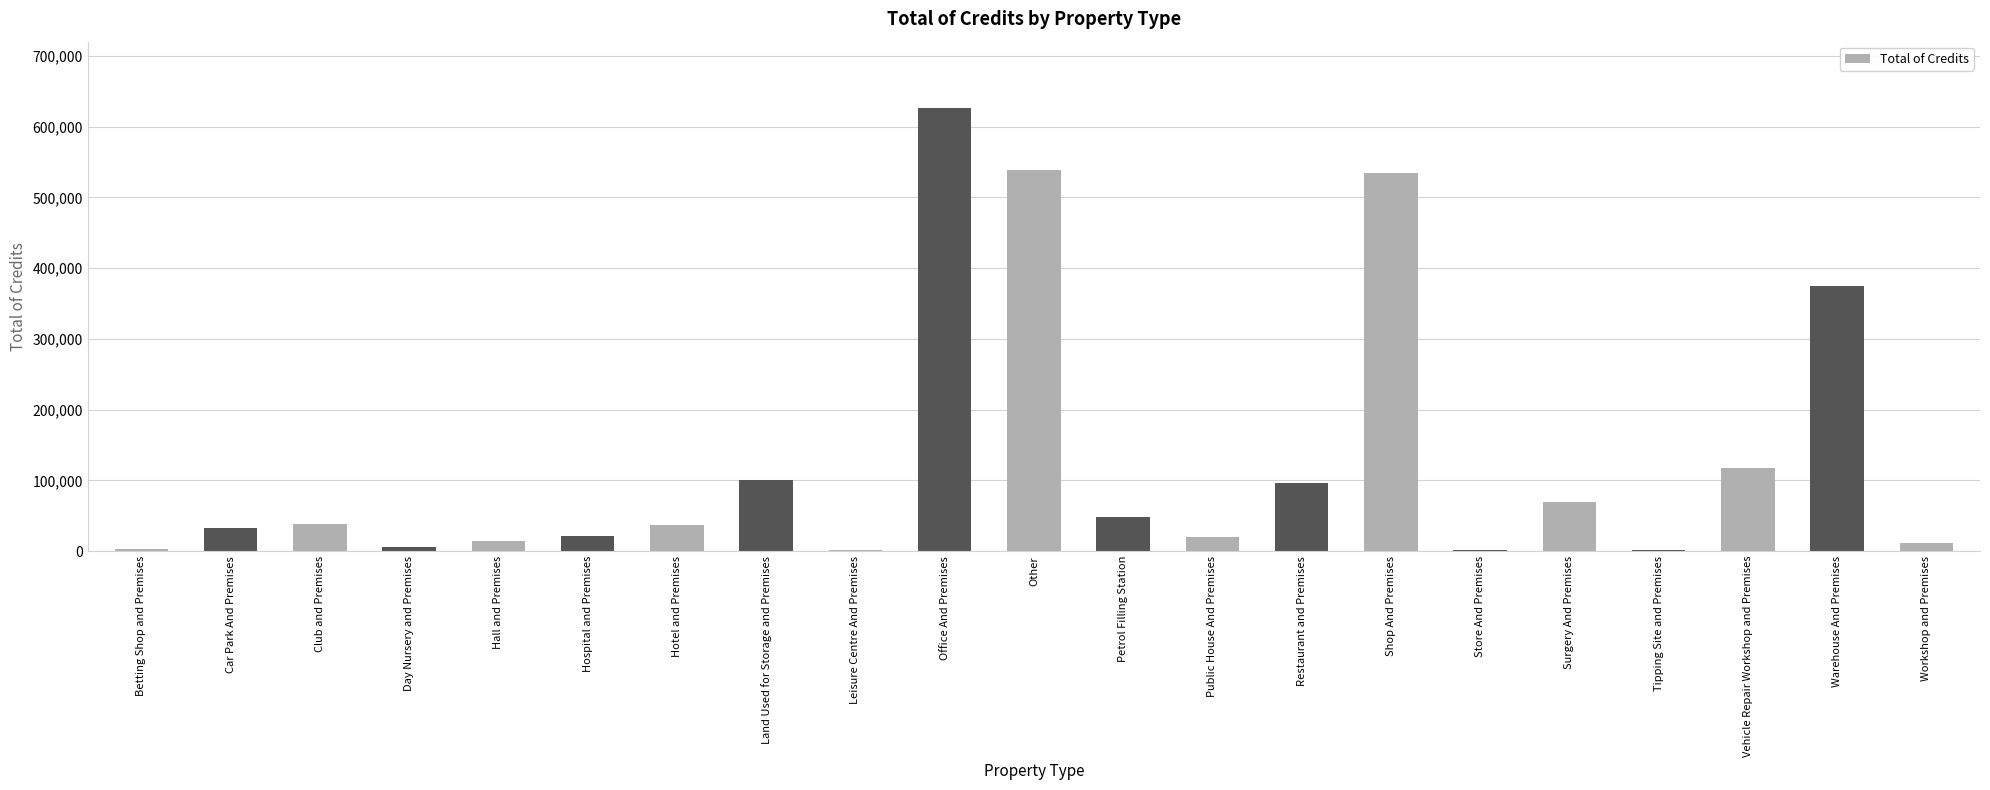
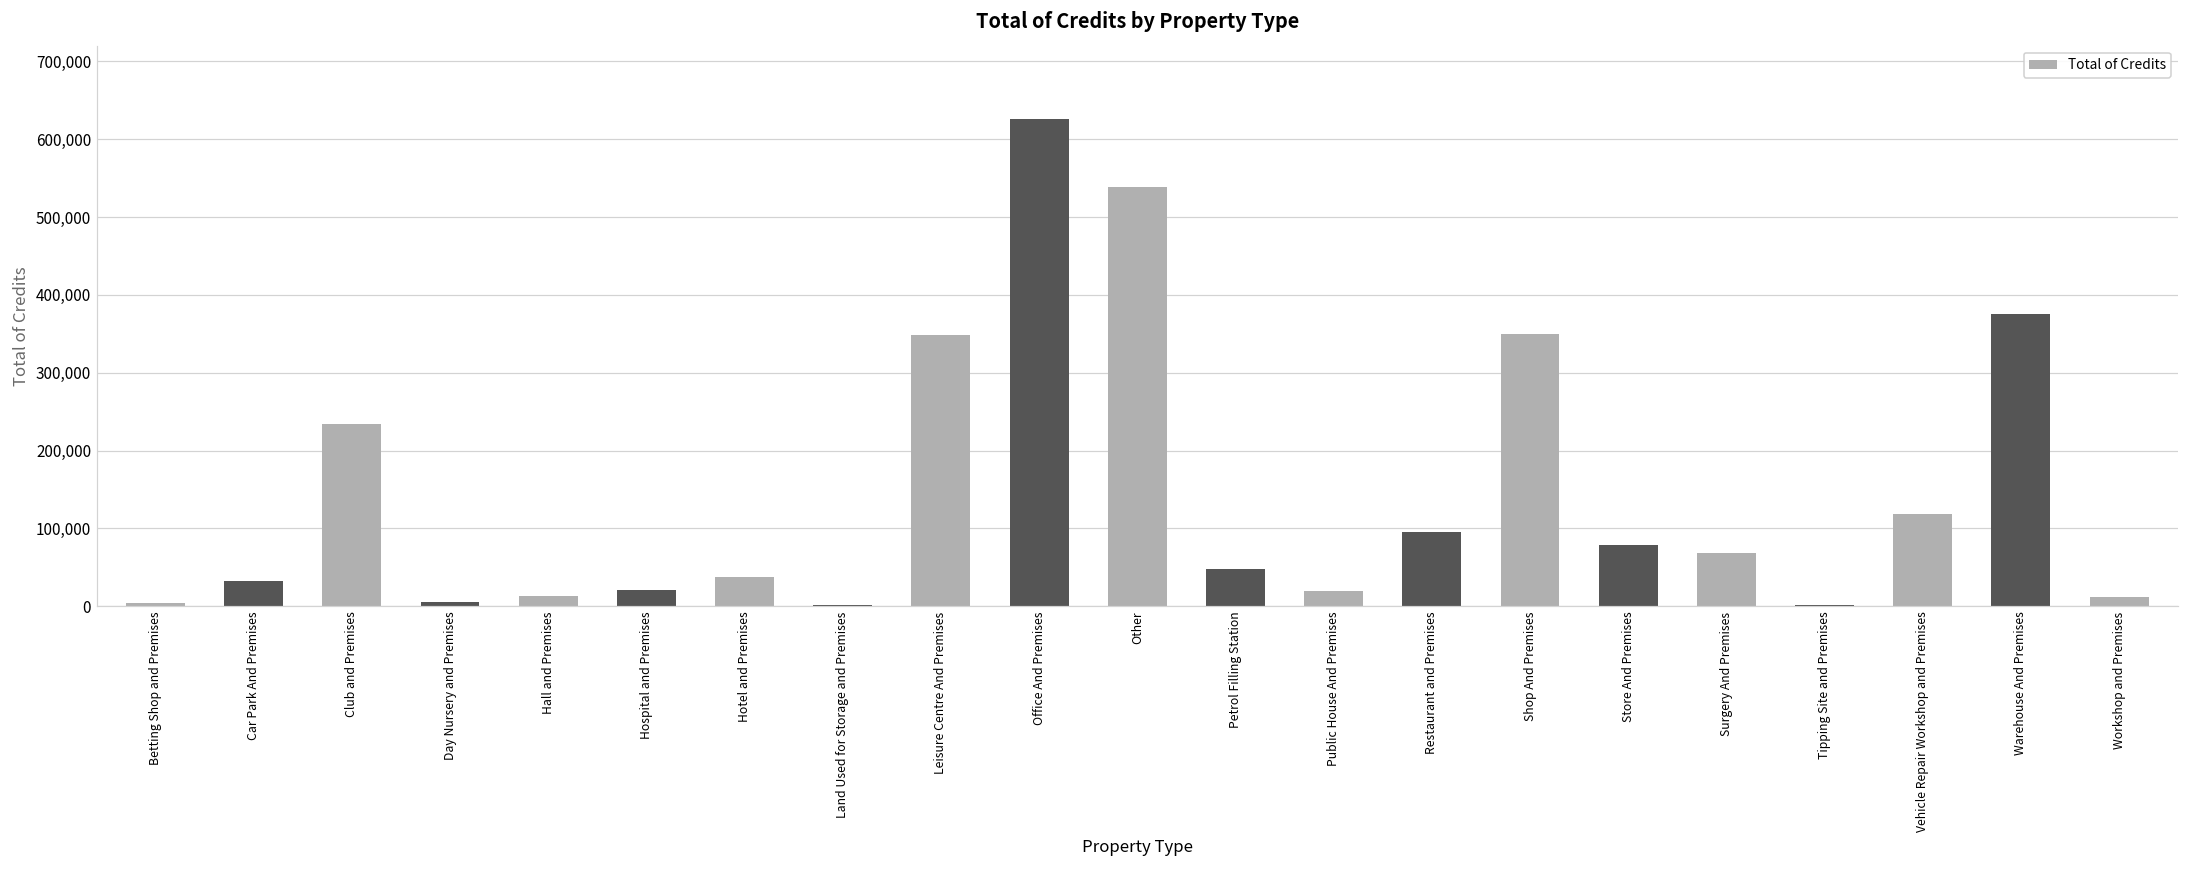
Club and Premises: 40,000 -> 230,000
Land Used for Storage and Premises: 100,000 -> 0
Leisure Centre And Premises: 0 -> 350,000
Shop And Premises: 530,000 -> 350,000
Store And Premises: 0 -> 80,000
